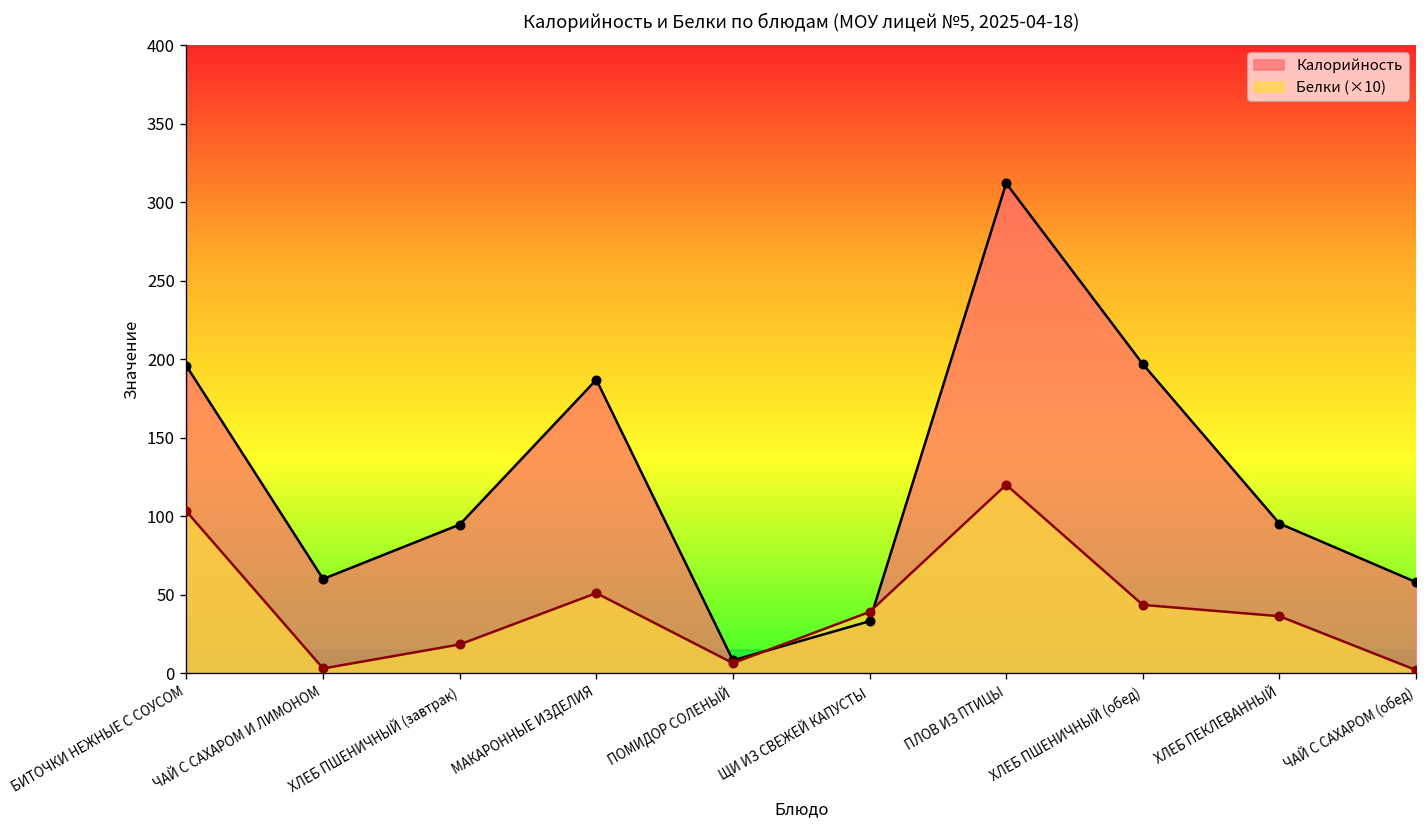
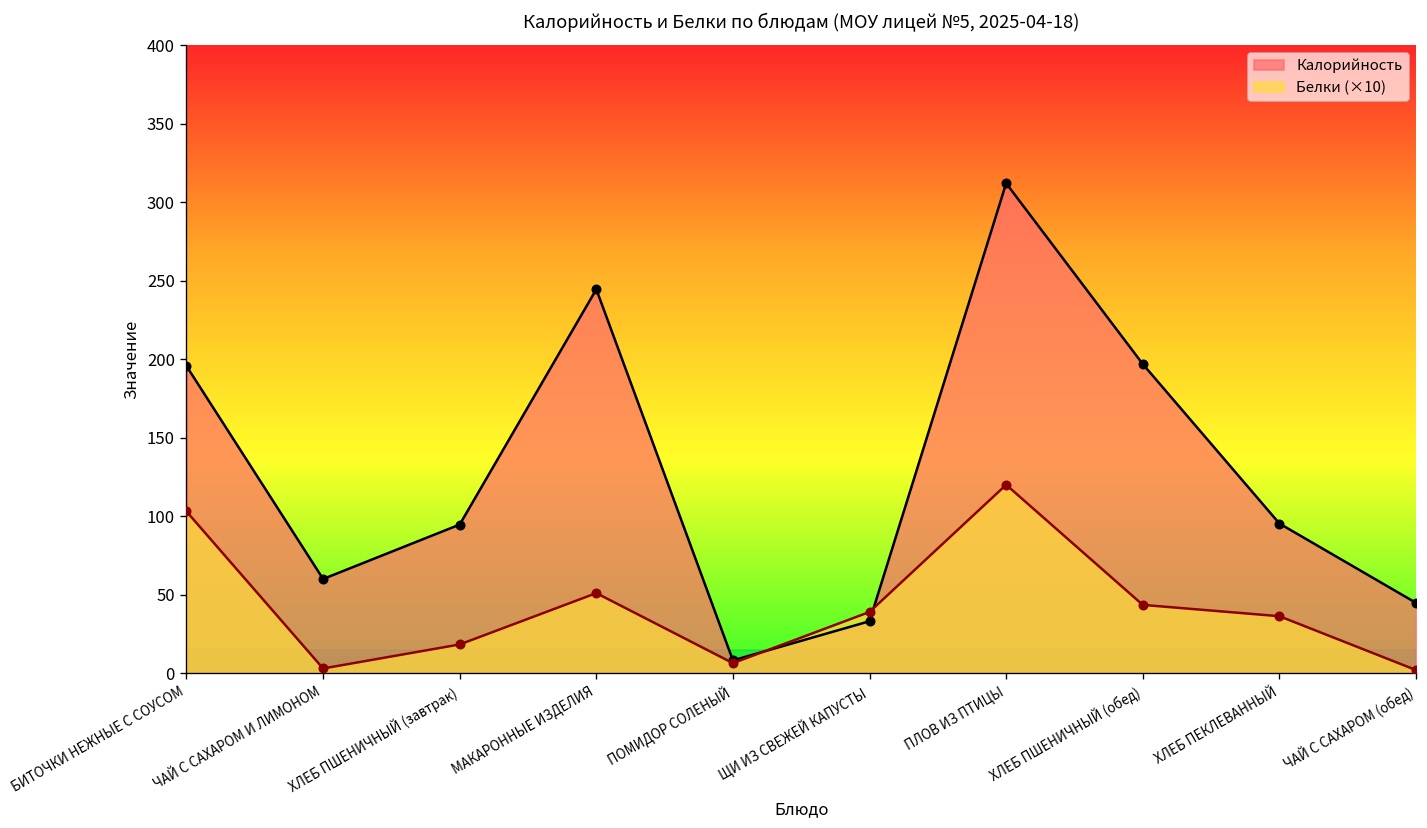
Калорийность, МАКАРОННЫЕ ИЗДЕЛИЯ: 187 -> 245
Калорийность, ЧАЙ С САХАРОМ (обед): 58 -> 45
